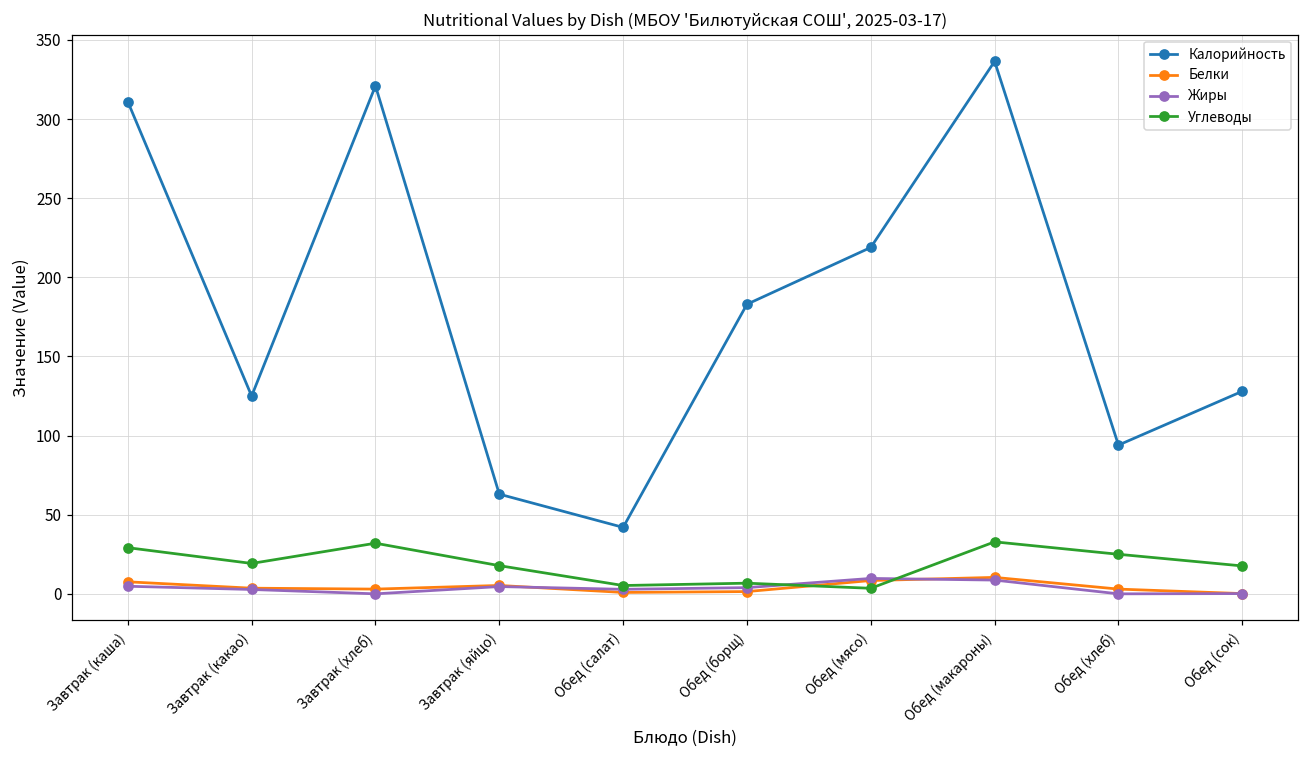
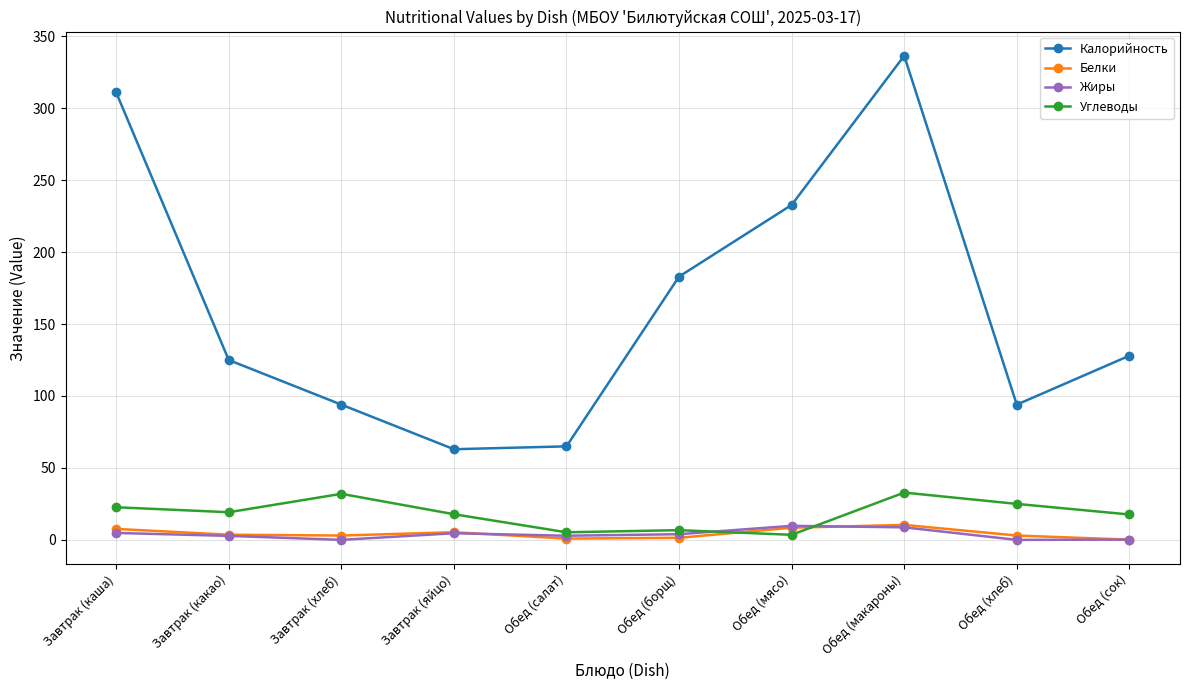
Углеводы, Завтрак (каша): 29 -> 23
Калорийность, Завтрак (хлеб): 321 -> 94
Калорийность, Обед (салат): 42 -> 65
Калорийность, Обед (мясо): 219 -> 233
